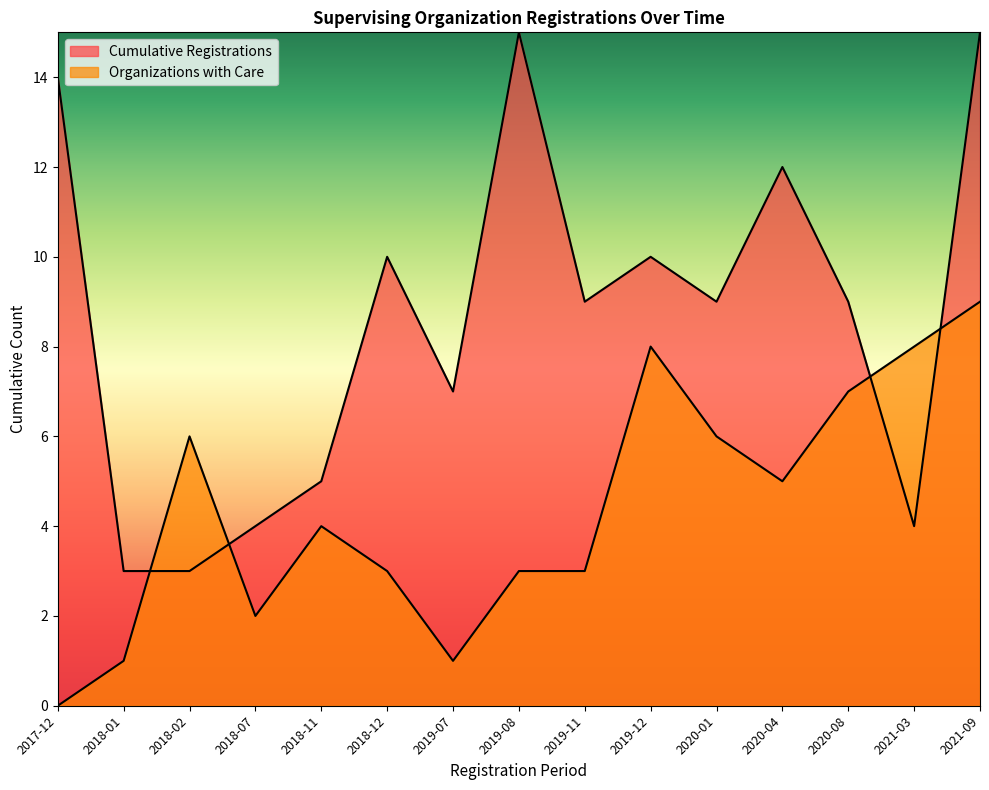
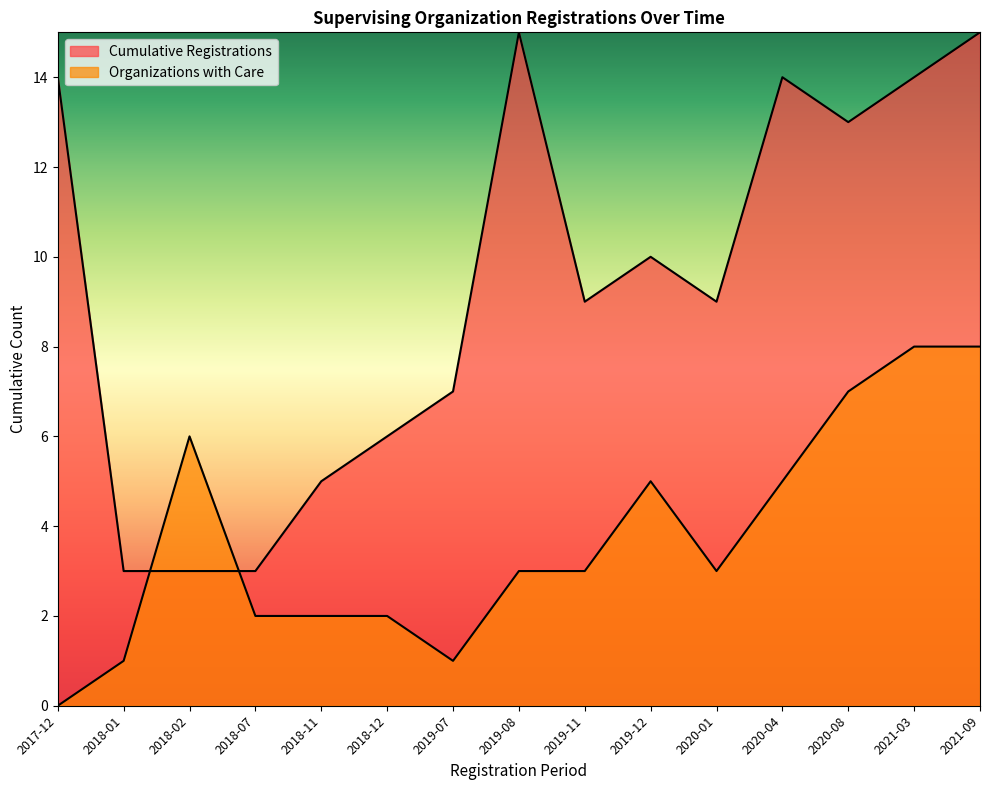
Cumulative Registrations, 2018-07: 4 -> 3
Organizations with Care, 2018-11: 4 -> 2
Cumulative Registrations, 2018-12: 10 -> 6
Organizations with Care, 2018-12: 3 -> 2
Organizations with Care, 2019-12: 8 -> 5
Organizations with Care, 2020-01: 6 -> 3
Cumulative Registrations, 2020-04: 12 -> 14
Cumulative Registrations, 2020-08: 9 -> 13
Cumulative Registrations, 2021-03: 4 -> 14
Organizations with Care, 2021-09: 9 -> 8
